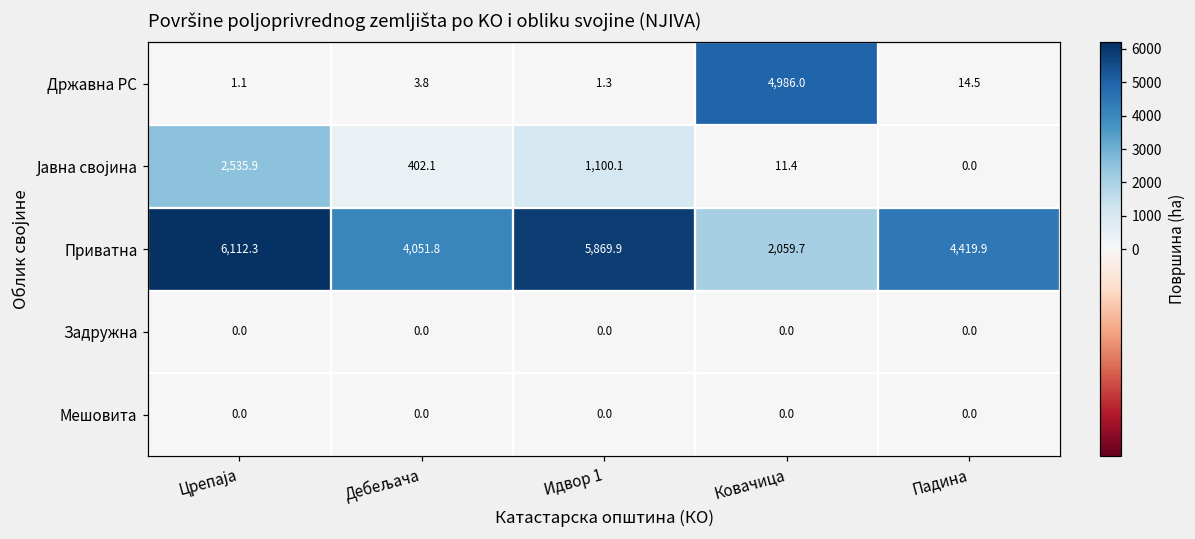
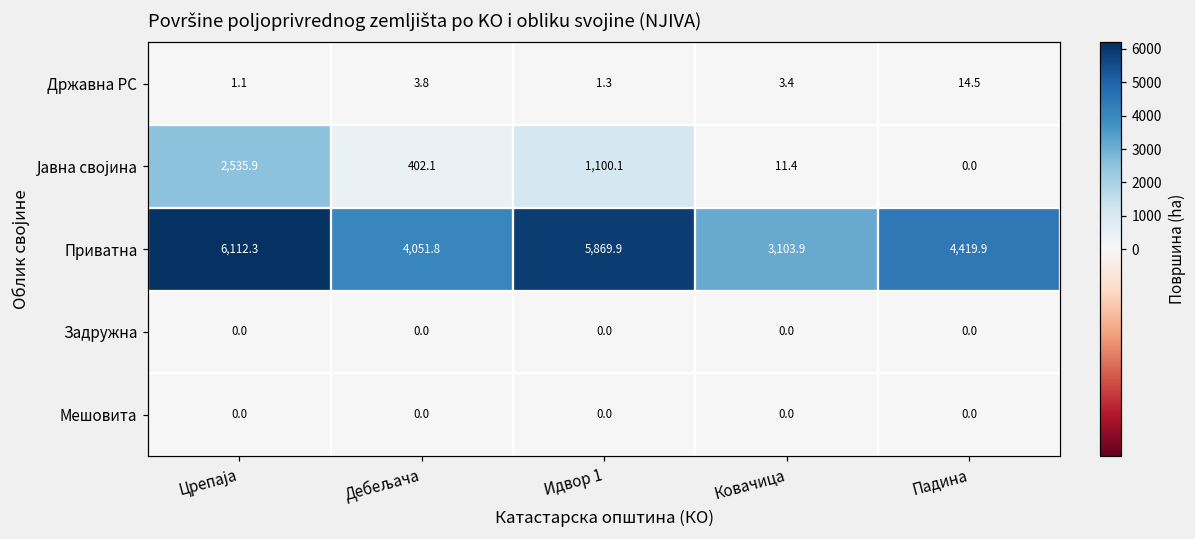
Државна РС, Ковачица: 4,986.0 -> 3.4
Приватна, Ковачица: 2,059.7 -> 3,103.9
